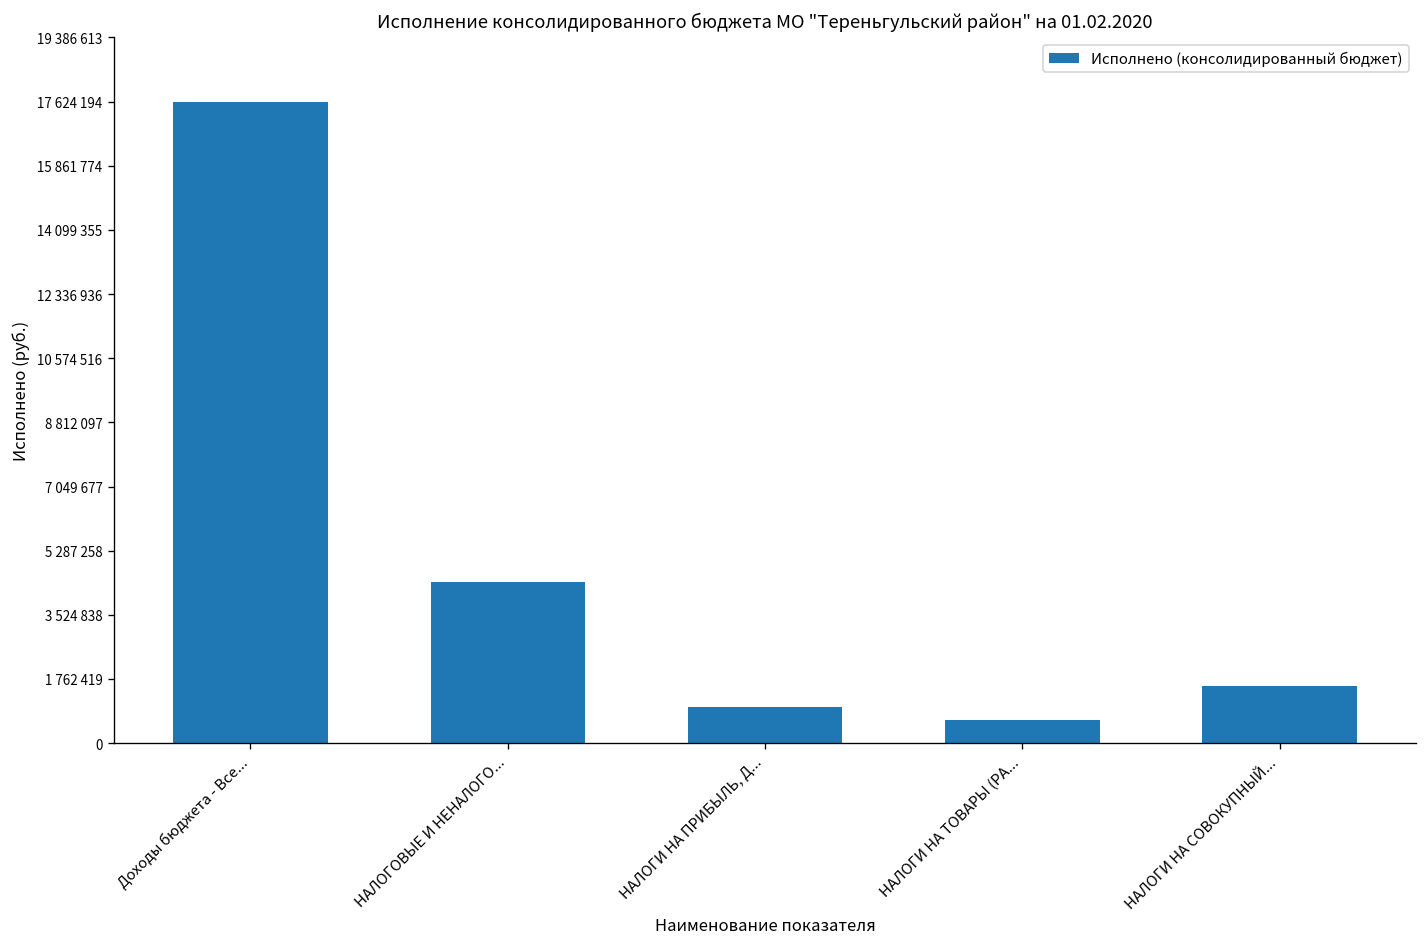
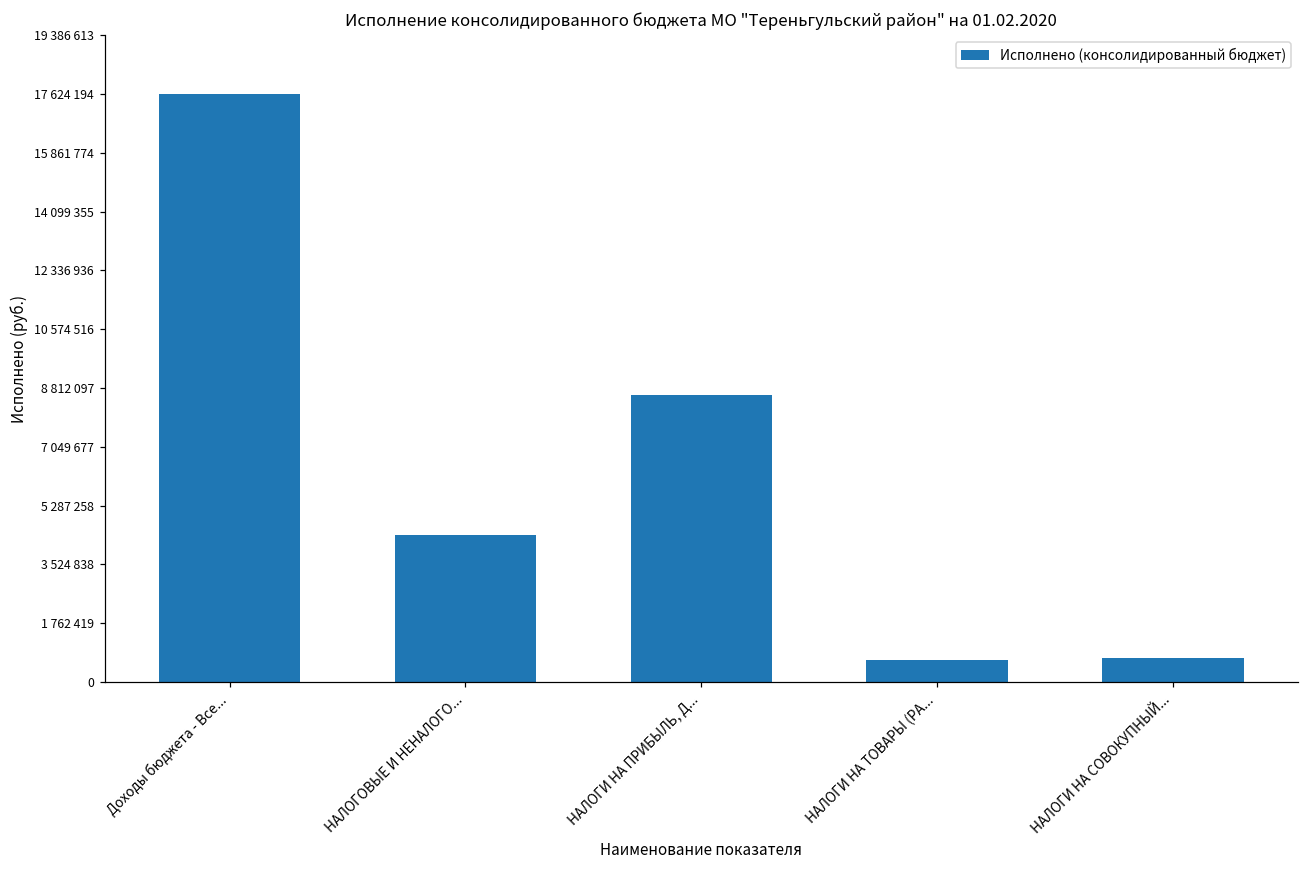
НАЛОГИ НА ПРИБЫЛЬ, Д...: 1000000 -> 8600000
НАЛОГИ НА СОВОКУПНЫЙ...: 1600000 -> 700000
